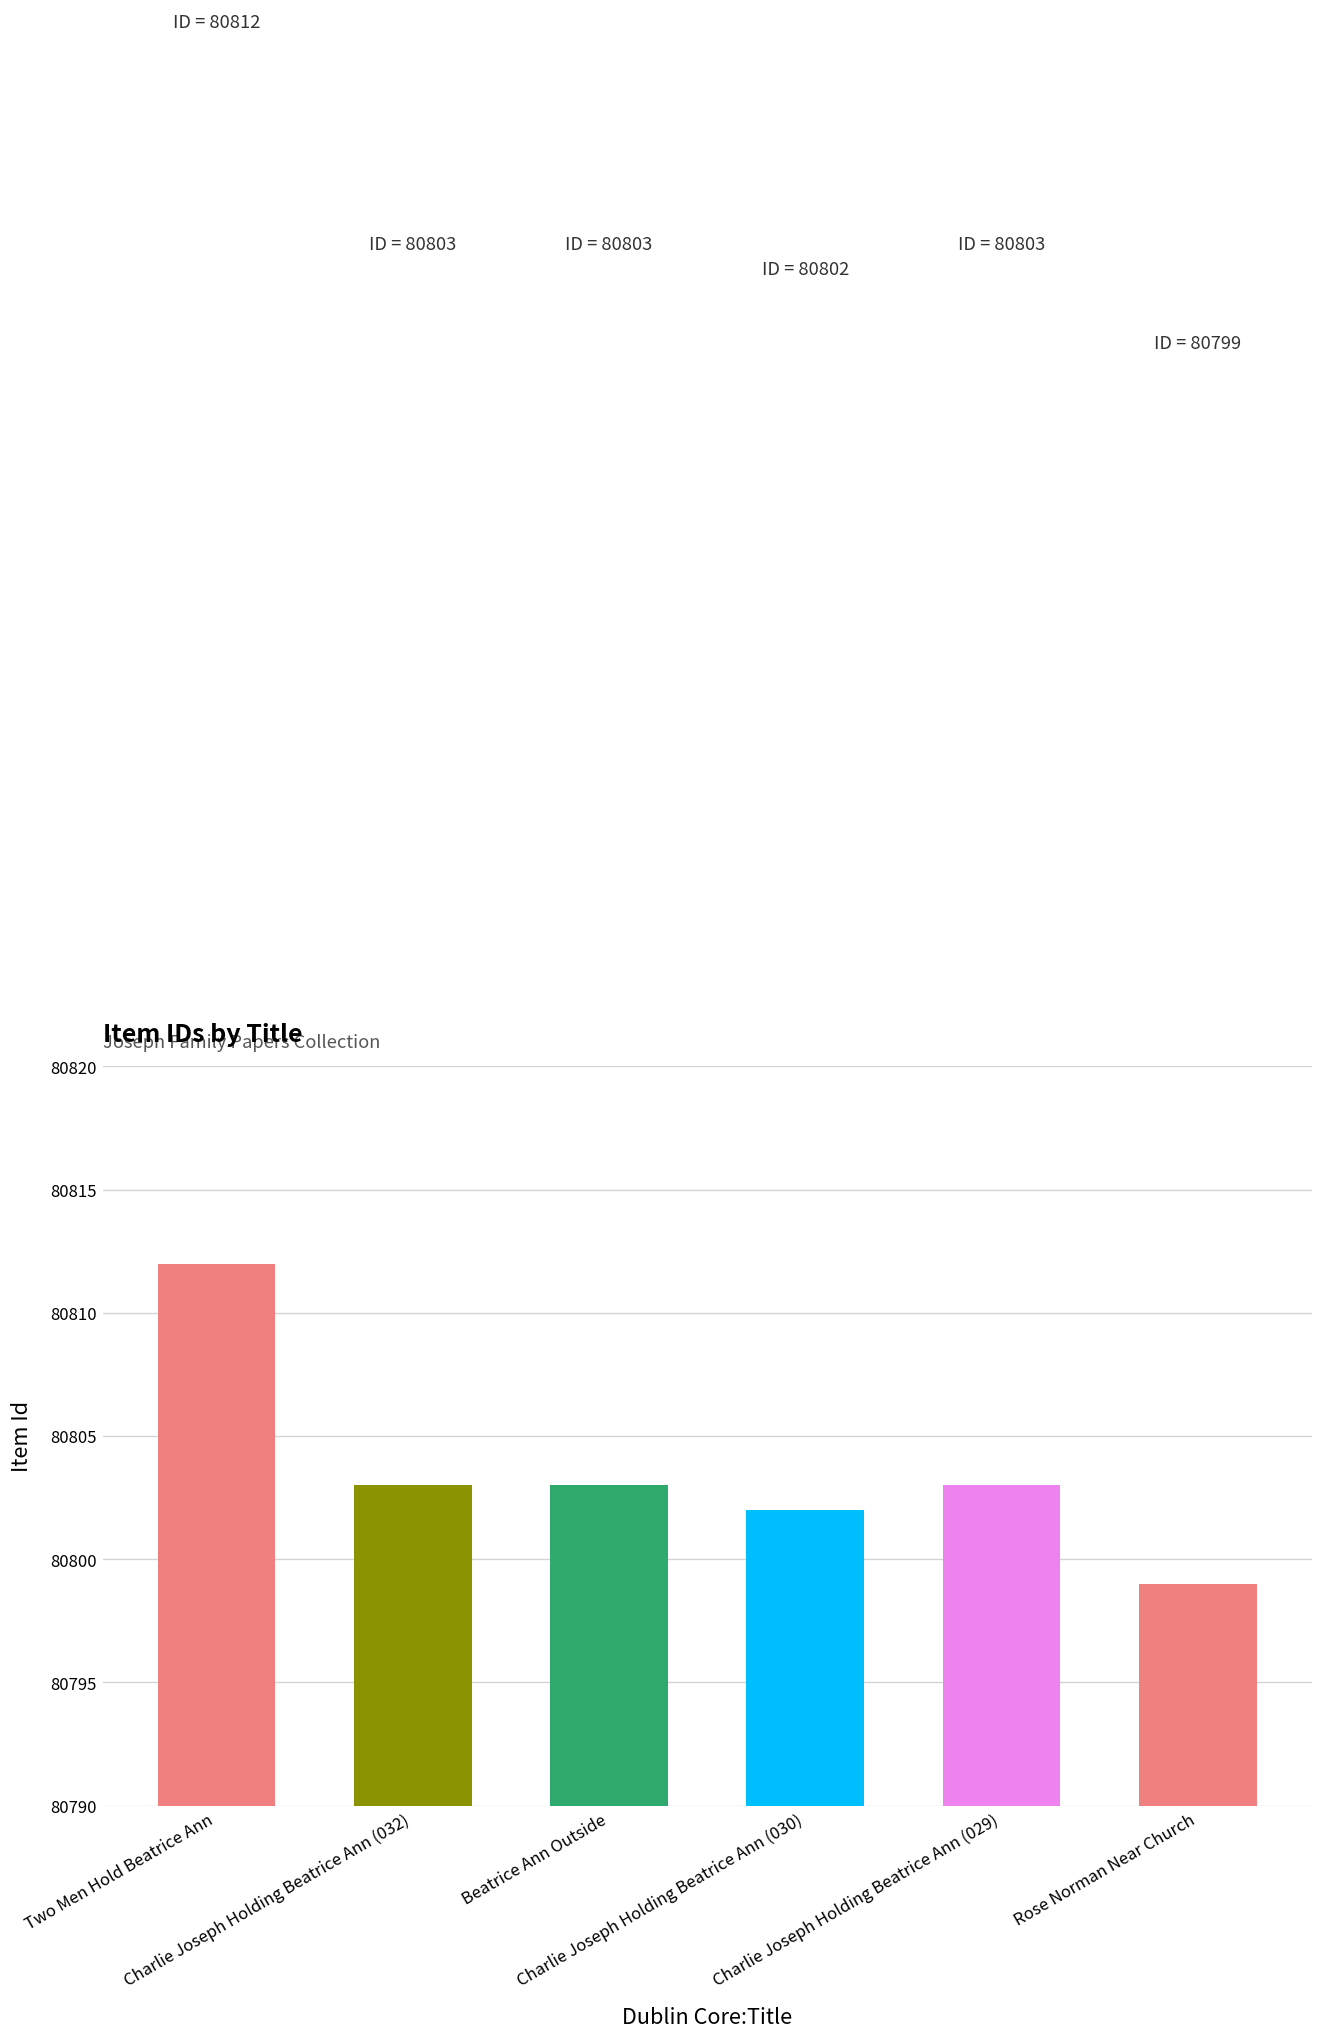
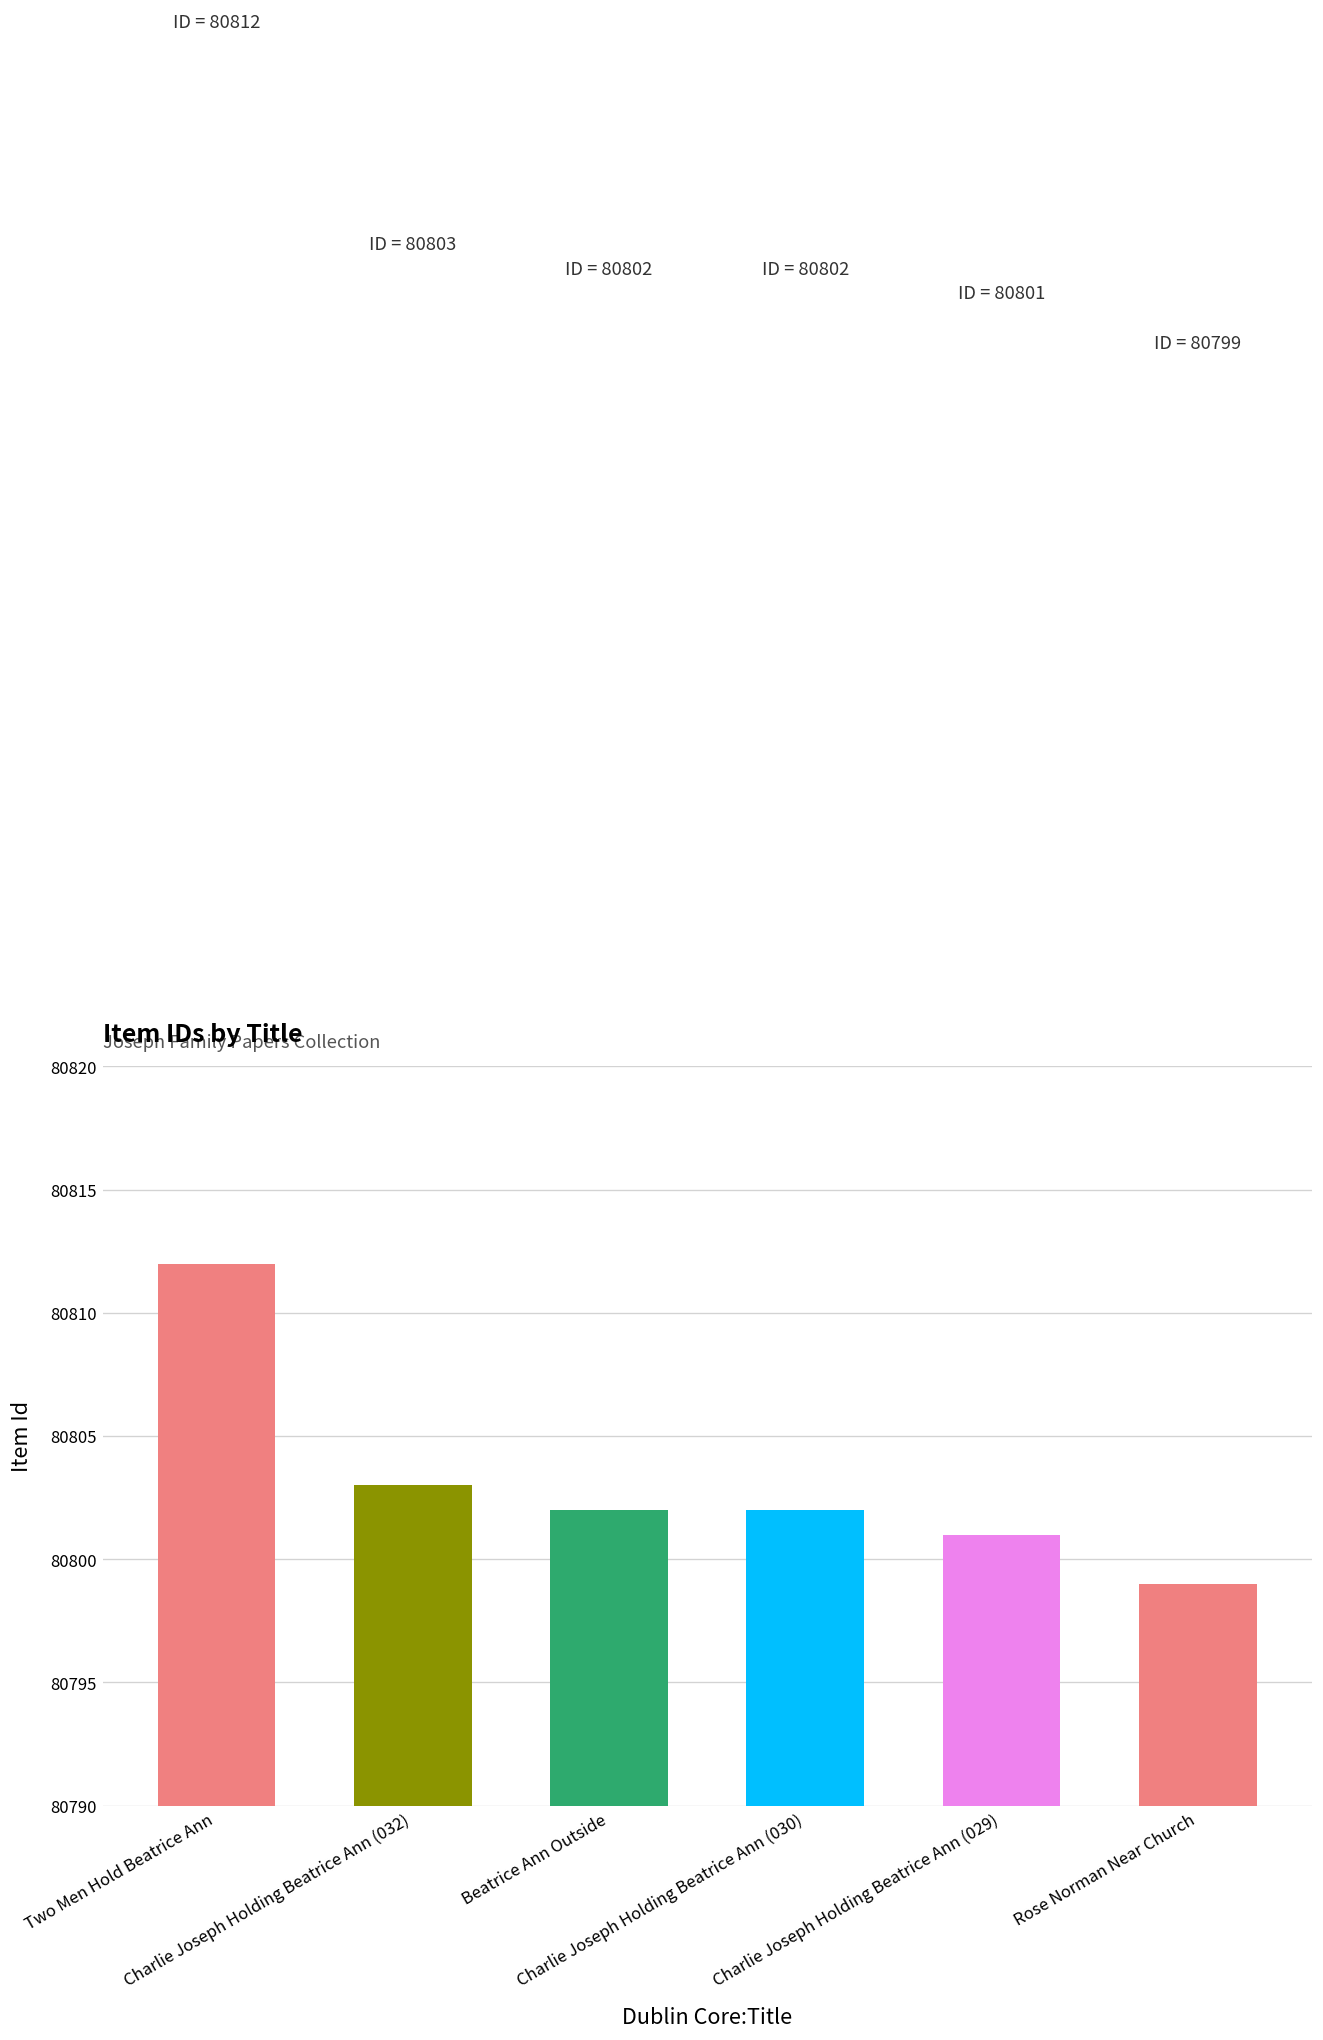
Beatrice Ann Outside: 80803 -> 80802
Charlie Joseph Holding Beatrice Ann (029): 80803 -> 80801
